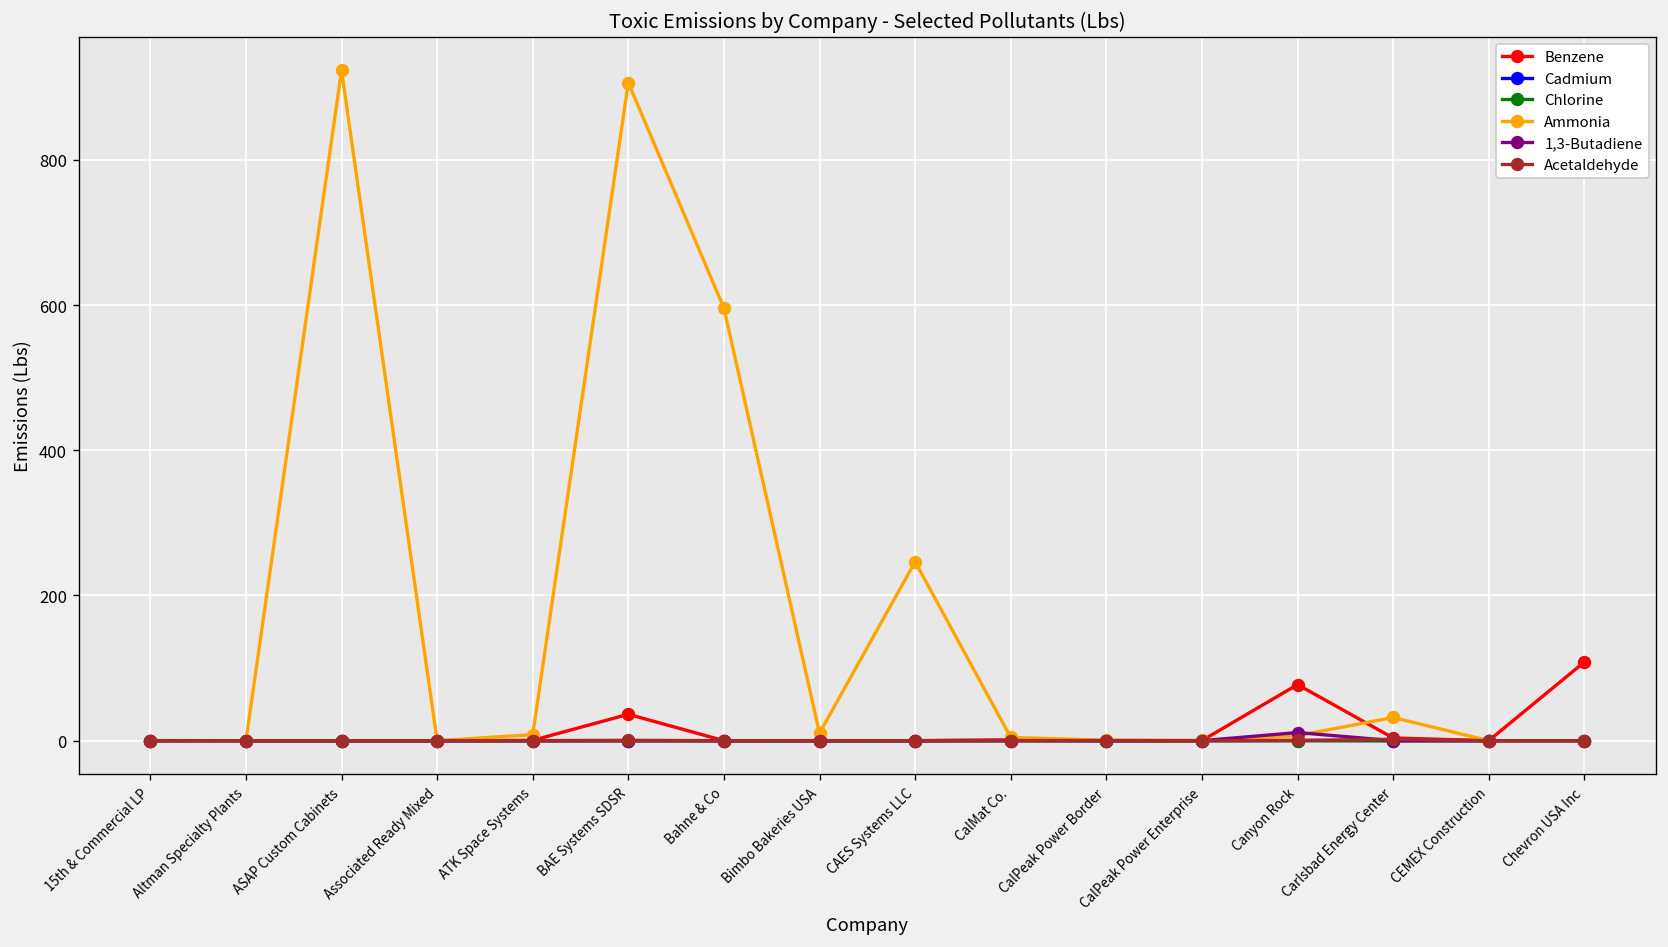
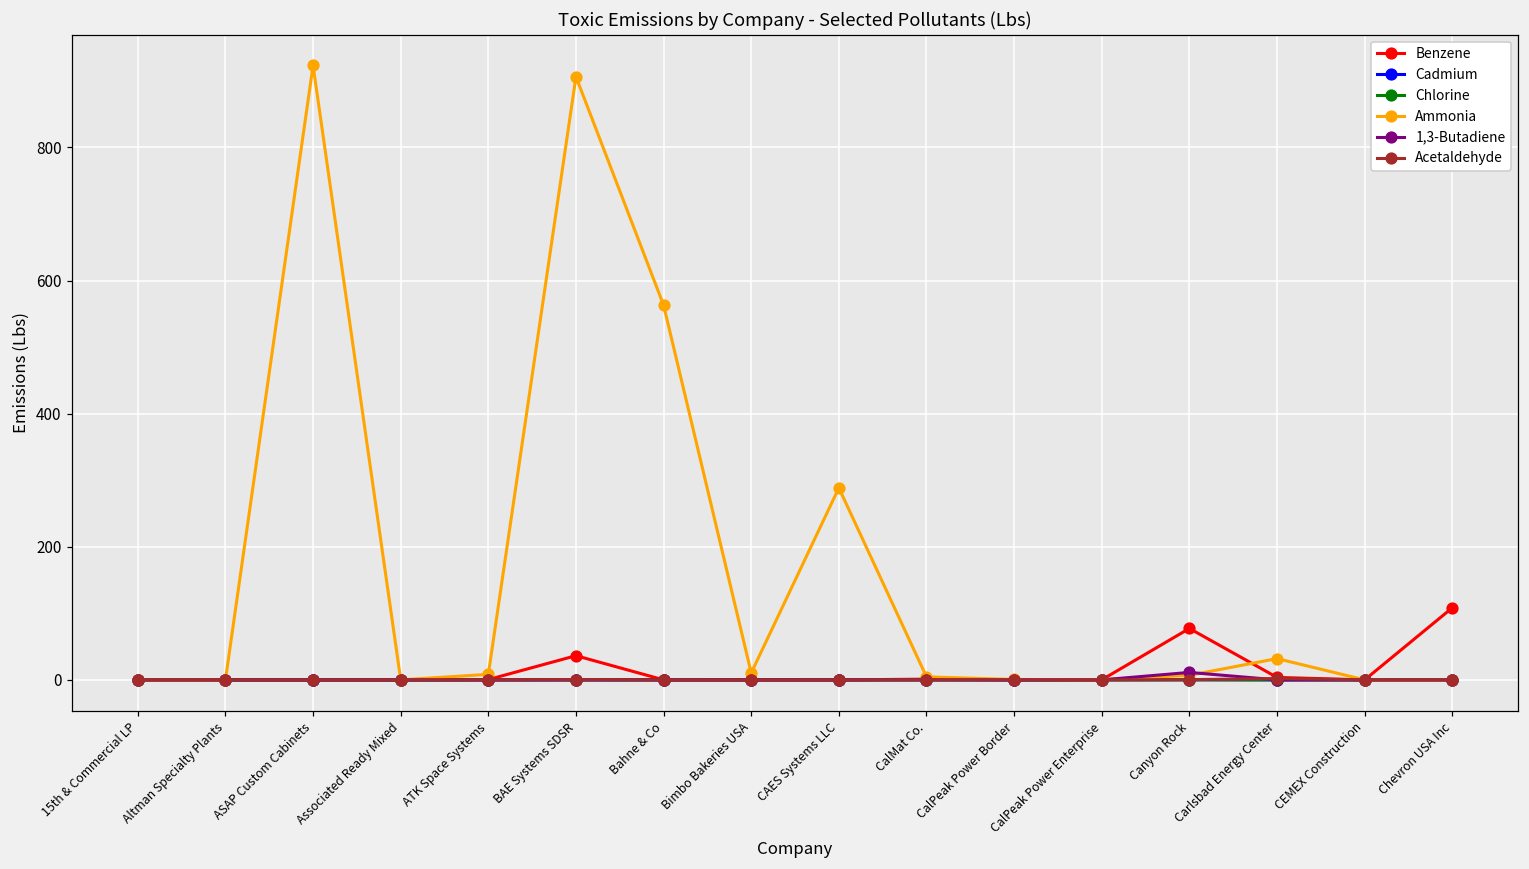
Ammonia, Bahne & Co: 600 -> 560
Ammonia, CAES Systems LLC: 250 -> 290
